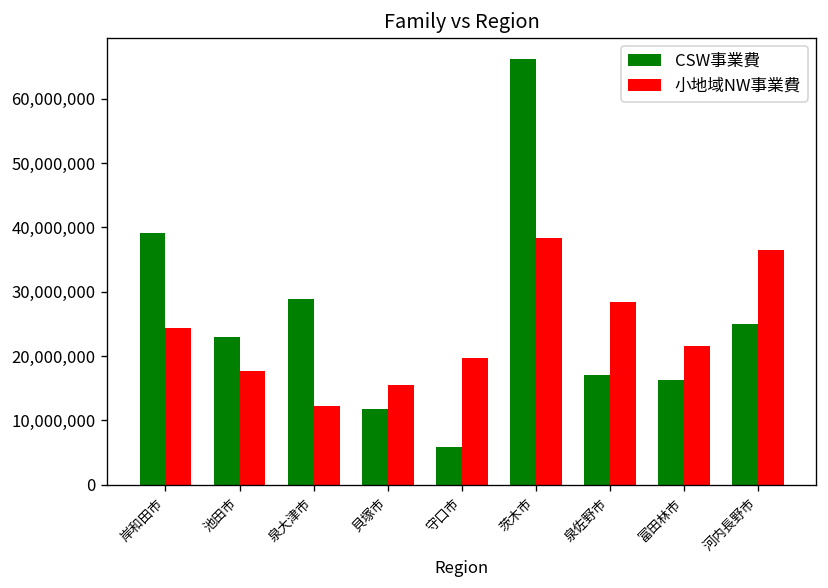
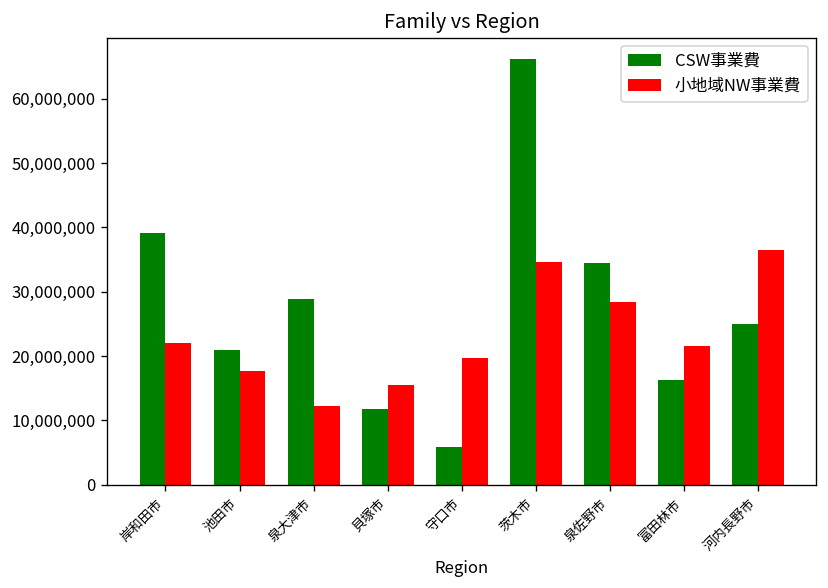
小地域NW事業費, 岸和田市: 24,000,000 -> 22,000,000
CSW事業費, 池田市: 23,000,000 -> 21,000,000
小地域NW事業費, 茨木市: 38,000,000 -> 35,000,000
CSW事業費, 泉佐野市: 17,000,000 -> 34,000,000
